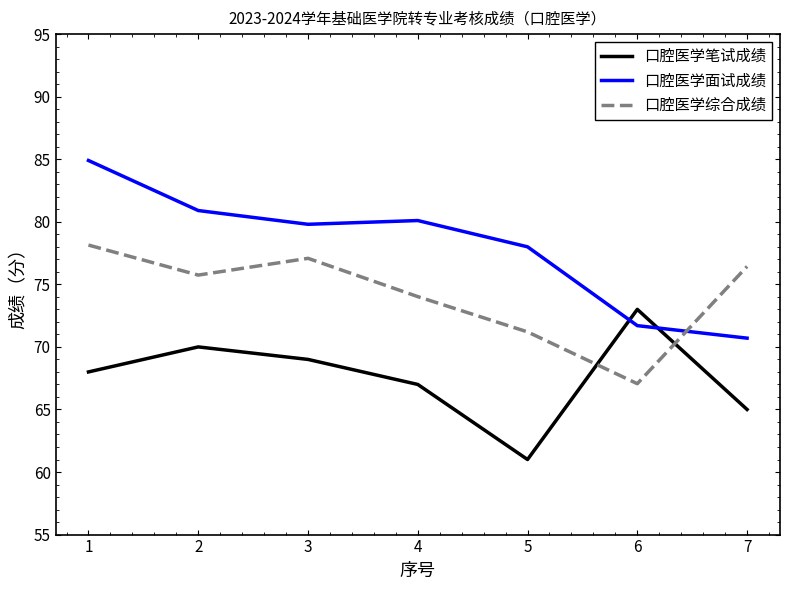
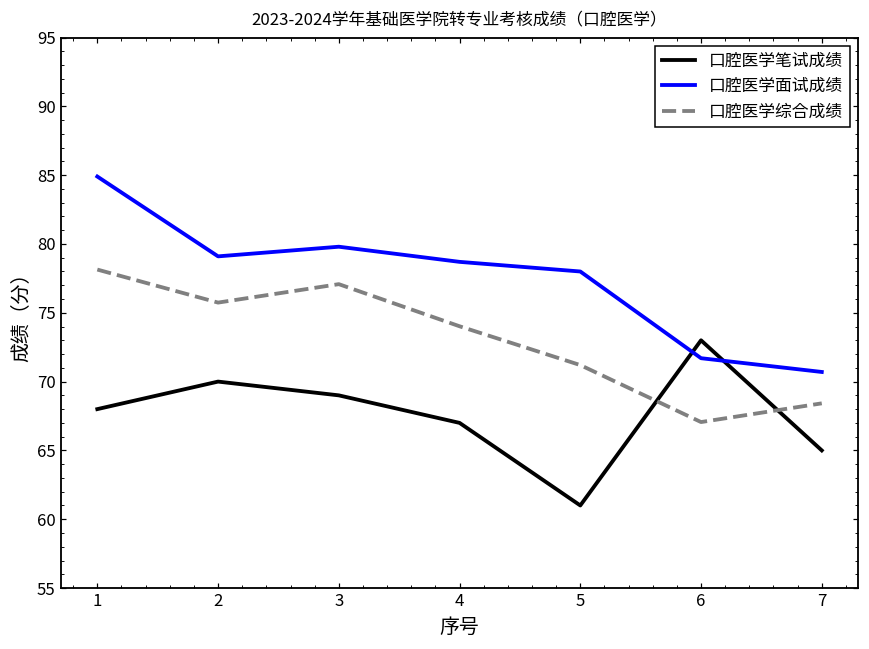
口腔医学面试成绩, 2: 80.9 -> 79.1
口腔医学面试成绩, 4: 80.1 -> 78.7
口腔医学综合成绩, 7: 76.4 -> 68.4
